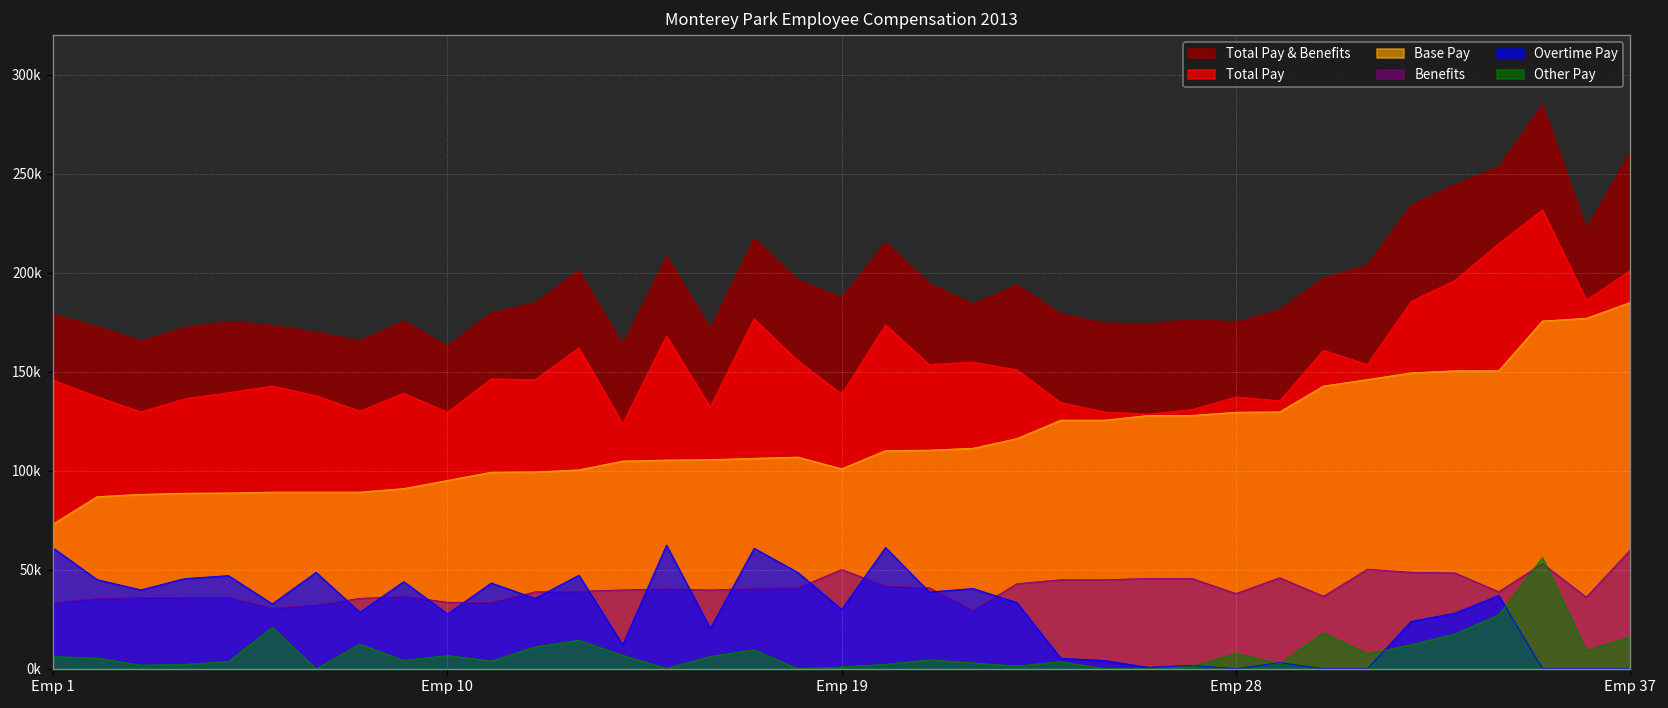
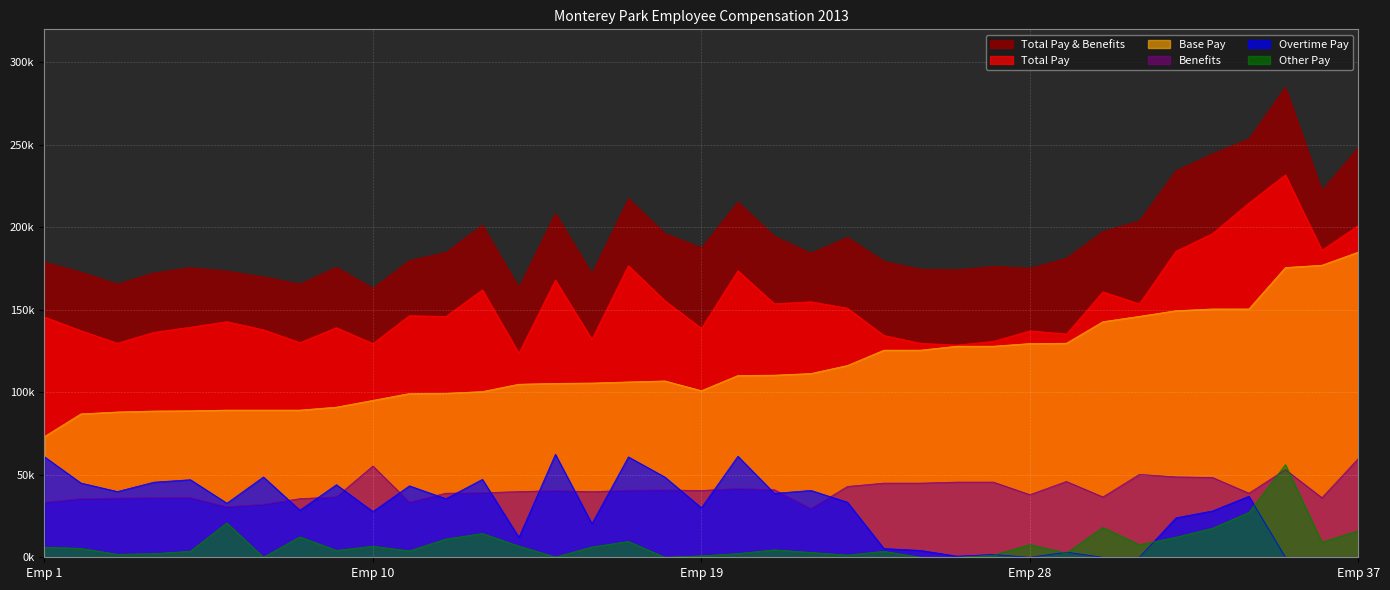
Benefits, Emp 10: 34000 -> 55000
Benefits, Emp 19: 50000 -> 40000
Total Pay & Benefits, Emp 37: 261000 -> 248000
